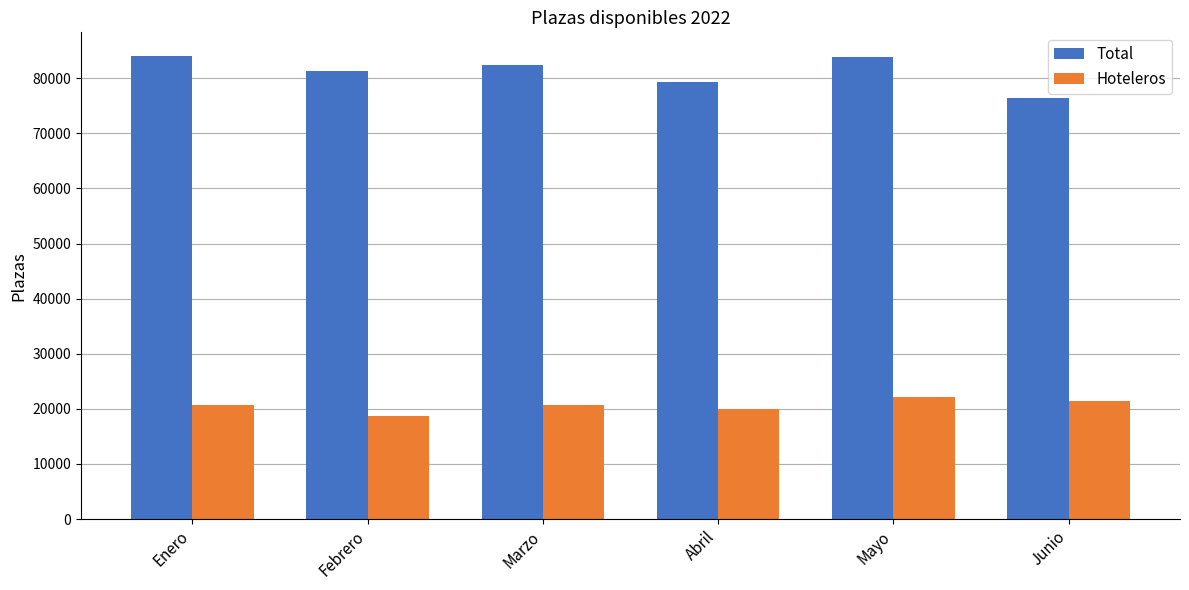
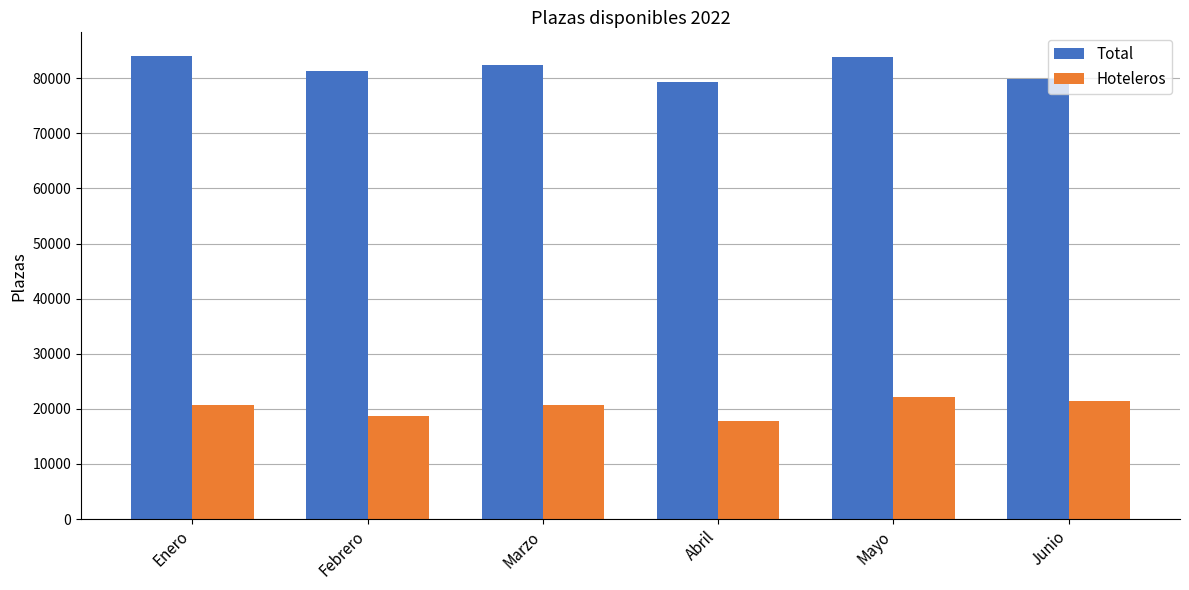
Hoteleros, Abril: 20000 -> 18000
Total, Junio: 76000 -> 80000
